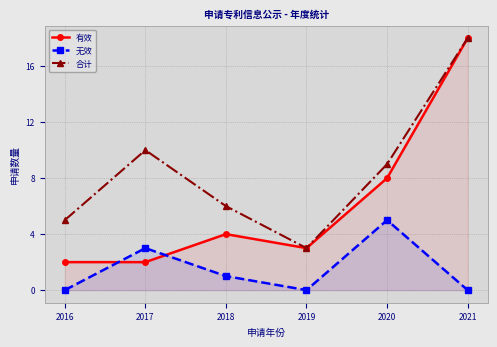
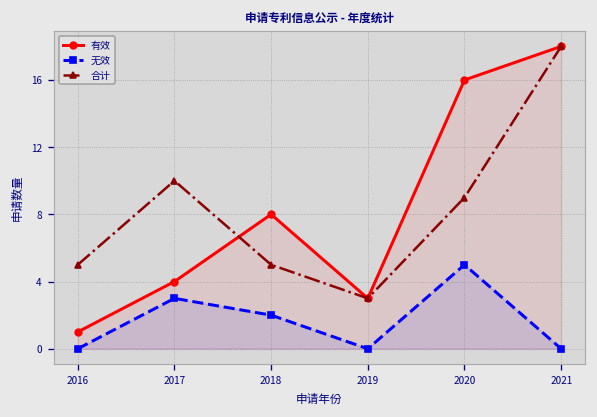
有效, 2016: 2 -> 1
有效, 2017: 2 -> 4
有效, 2018: 4 -> 8
无效, 2018: 1 -> 2
合计, 2018: 6 -> 5
有效, 2020: 8 -> 16
